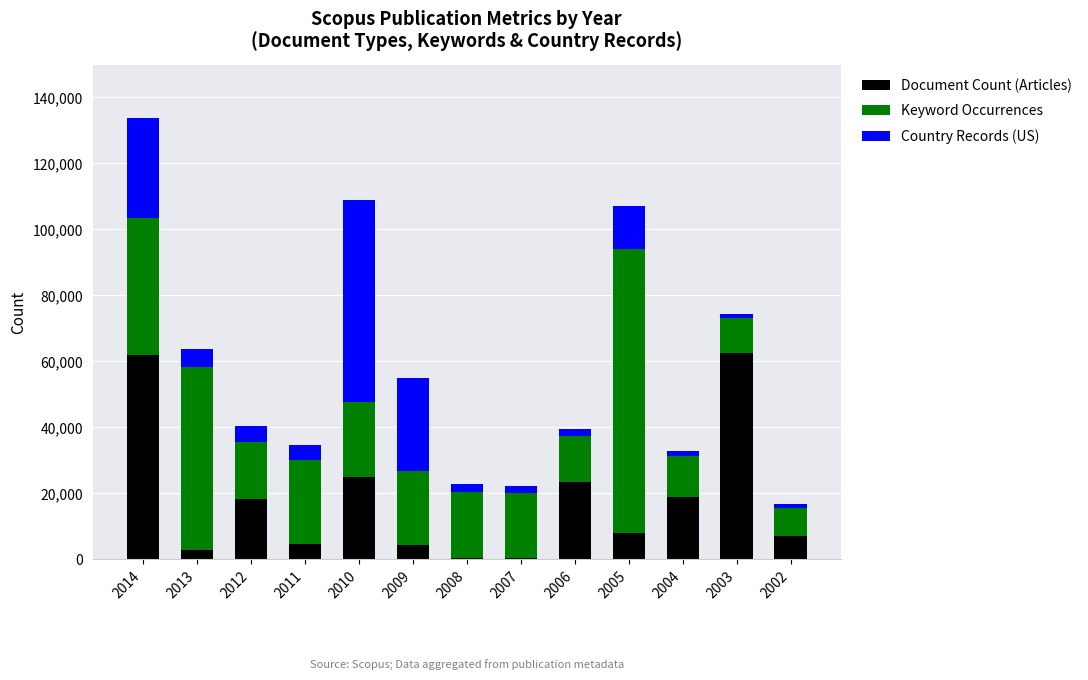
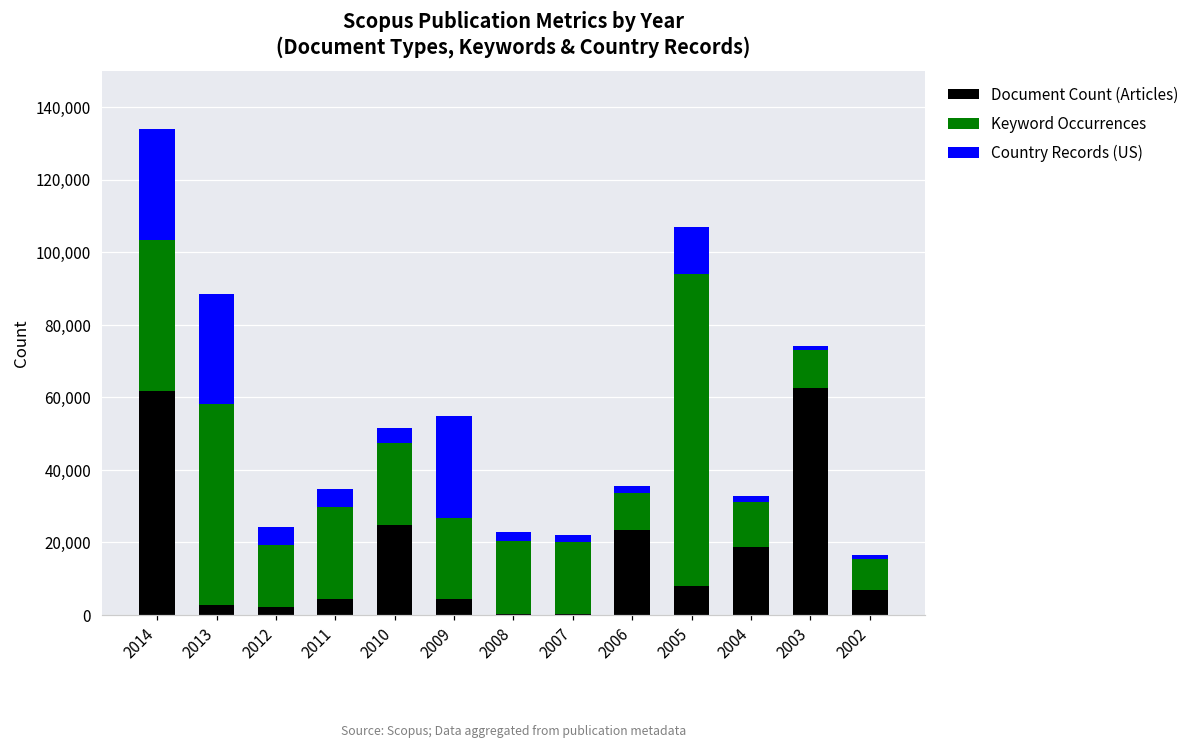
Country Records (US), 2013: 6,000 -> 30,000
Document Count (Articles), 2012: 18,000 -> 2,000
Country Records (US), 2010: 61,000 -> 4,000
Keyword Occurrences, 2006: 14,000 -> 10,000
